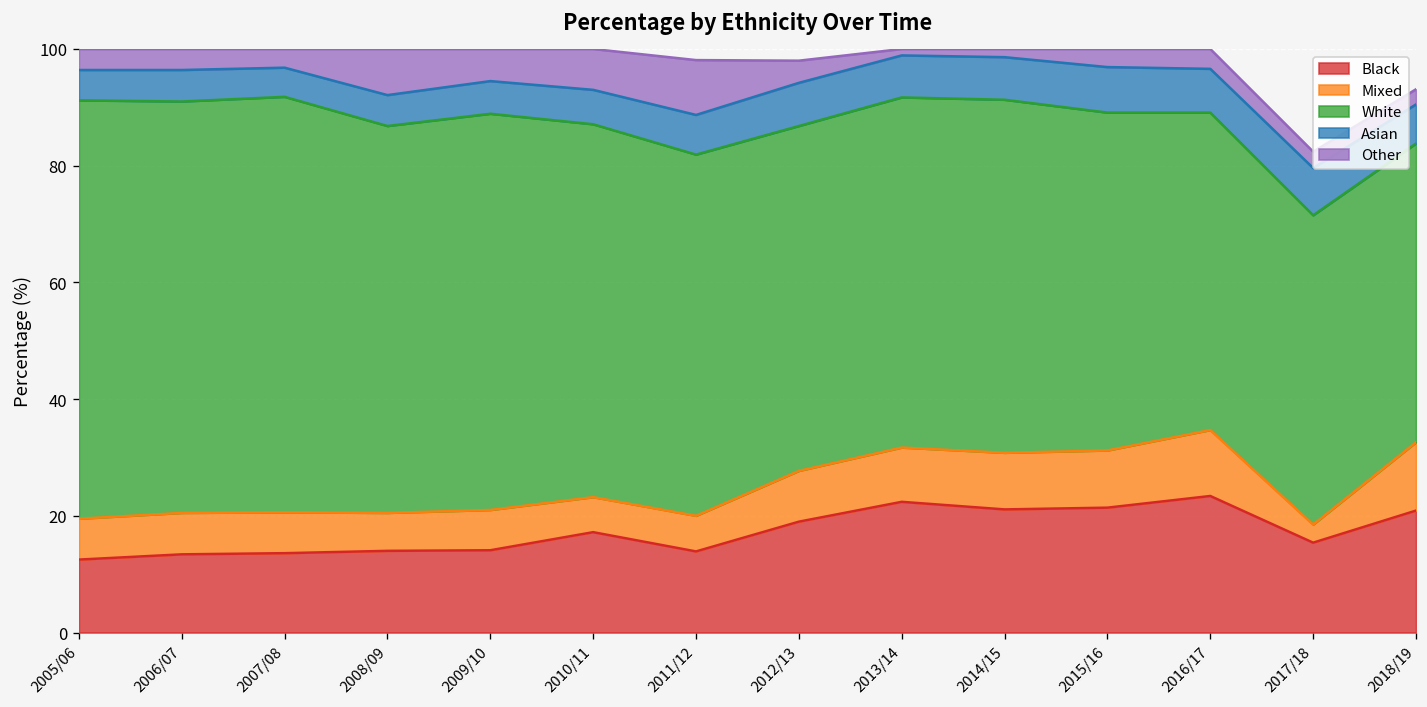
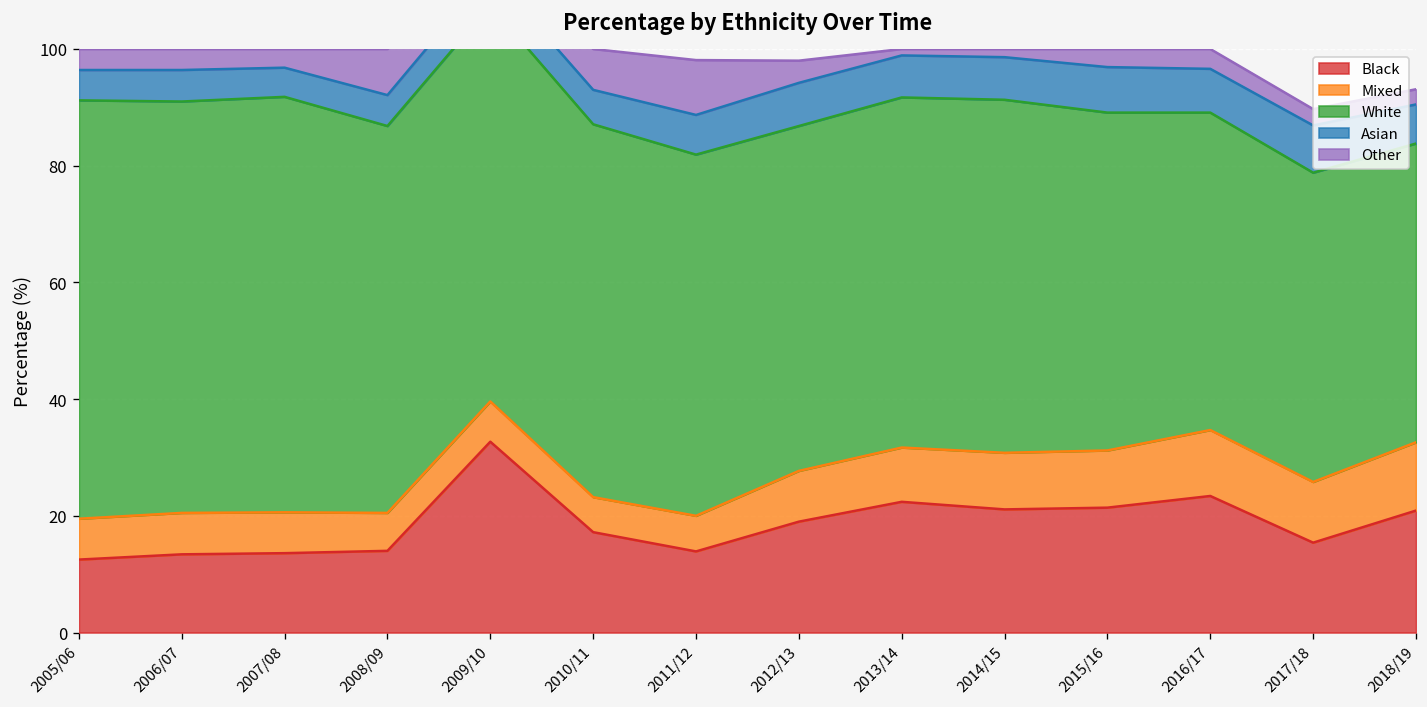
Black, 2009/10: 14 -> 33
Mixed, 2017/18: 3 -> 10
